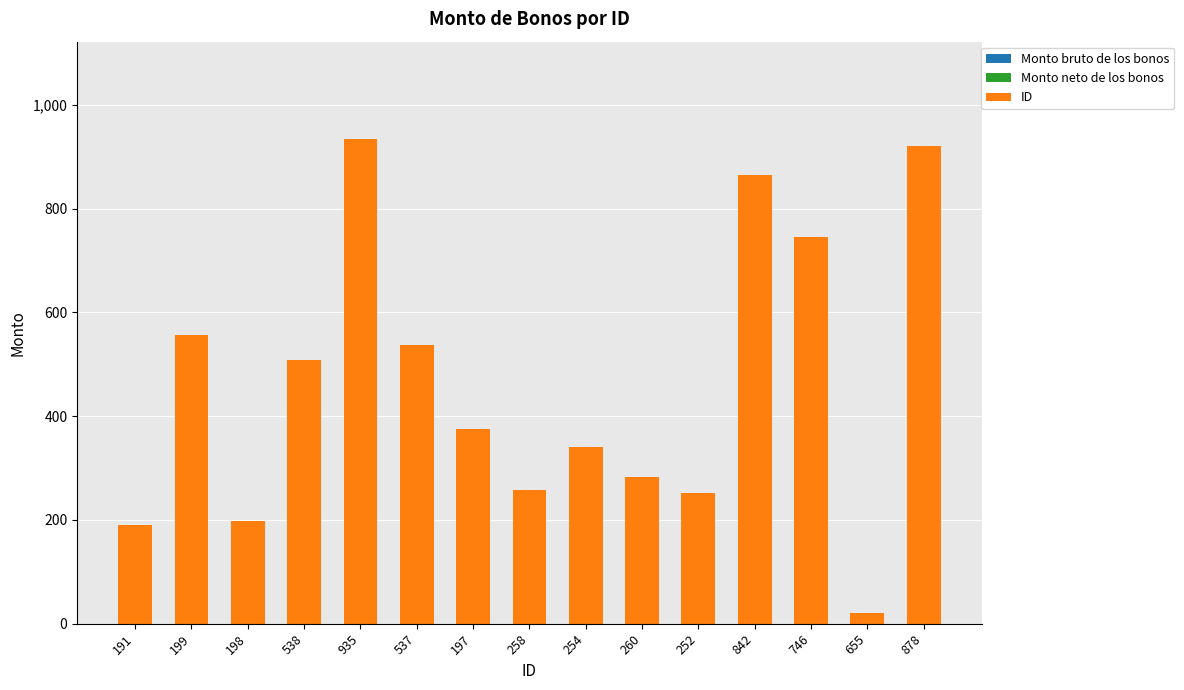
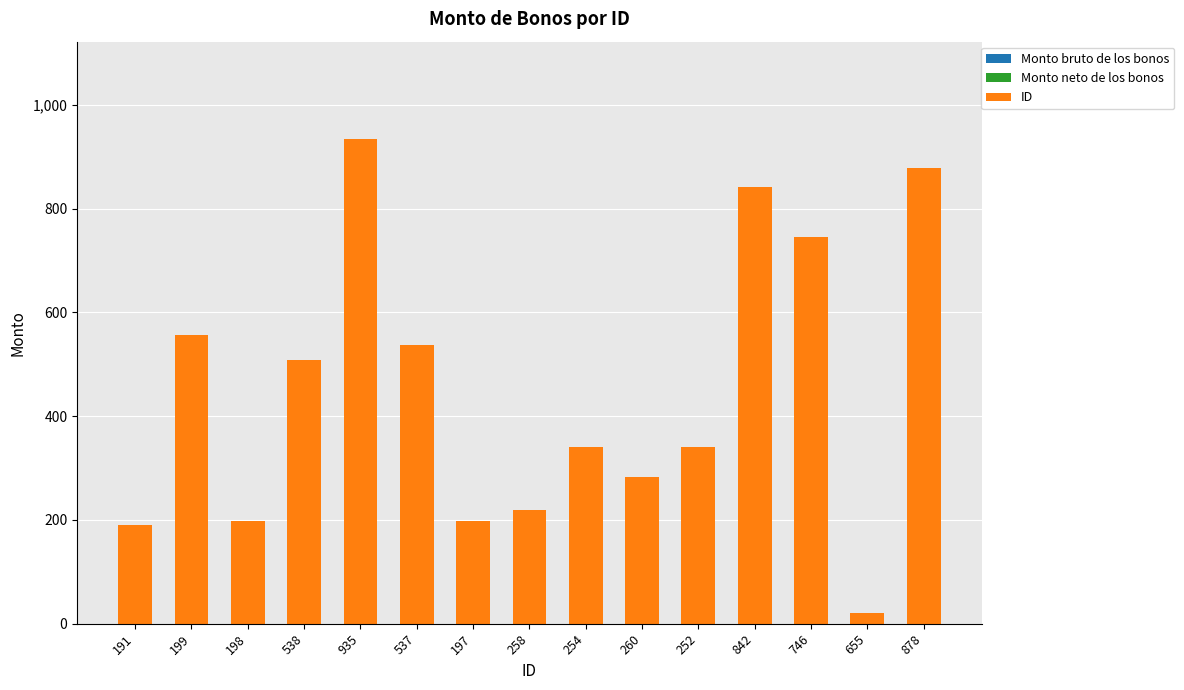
ID, 197: 380 -> 200
ID, 258: 260 -> 220
ID, 252: 250 -> 340
ID, 842: 860 -> 840
ID, 878: 920 -> 880
